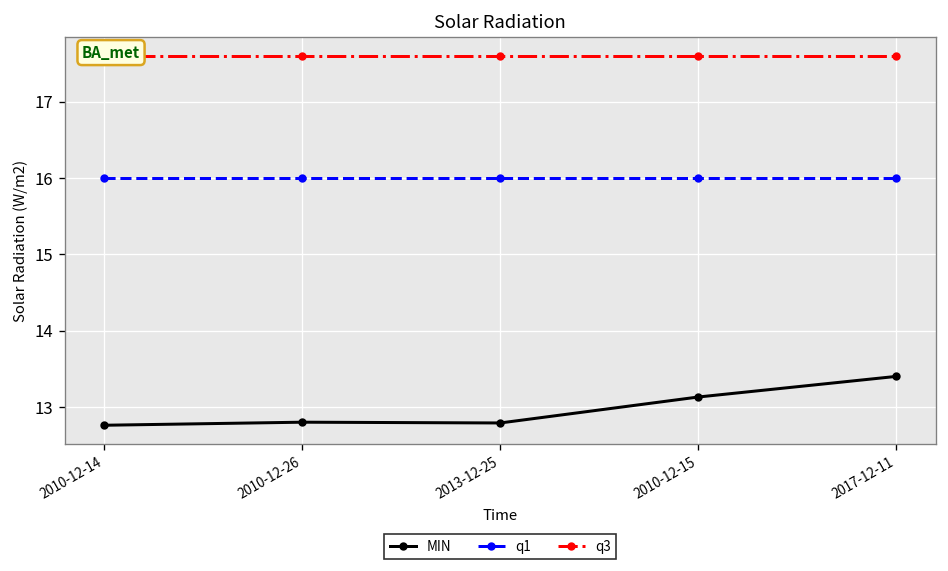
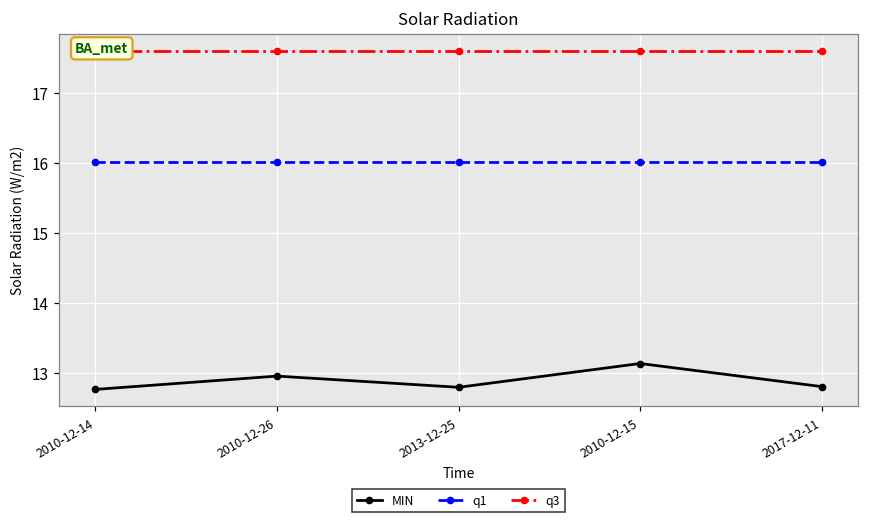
MIN, 2010-12-26: 12.8 -> 13.0
MIN, 2017-12-11: 13.4 -> 12.8
